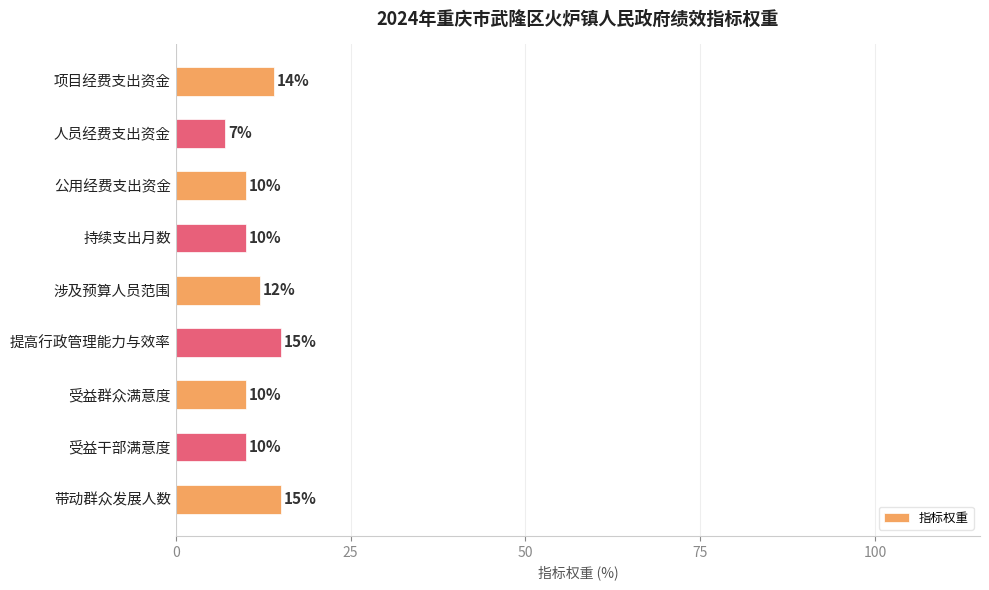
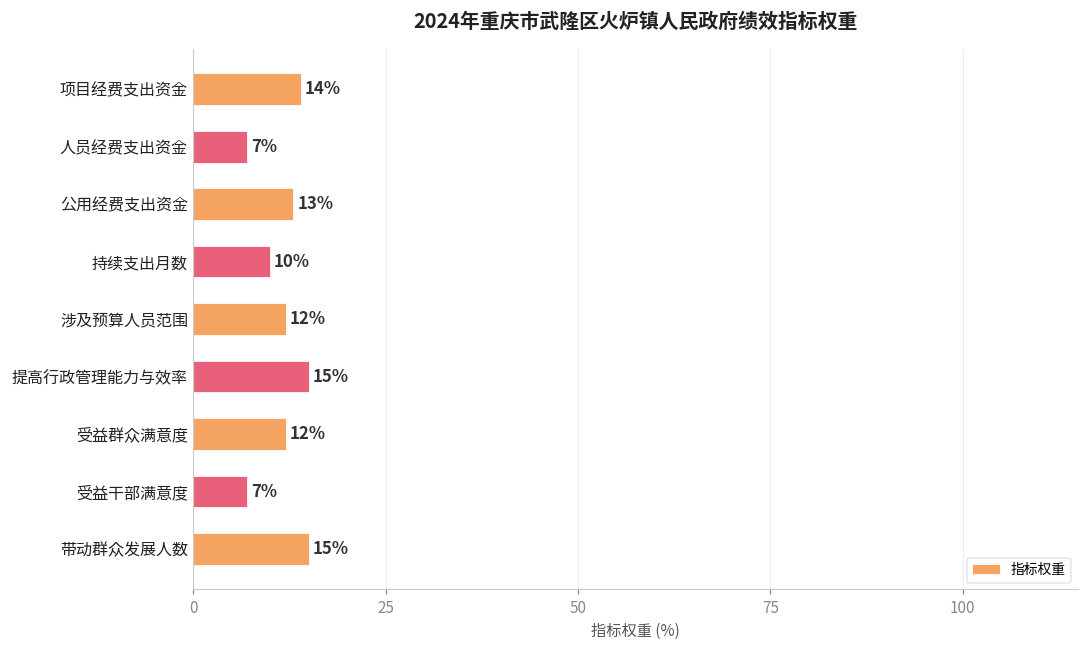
公用经费支出资金: 10% -> 13%
受益群众满意度: 10% -> 12%
受益干部满意度: 10% -> 7%
